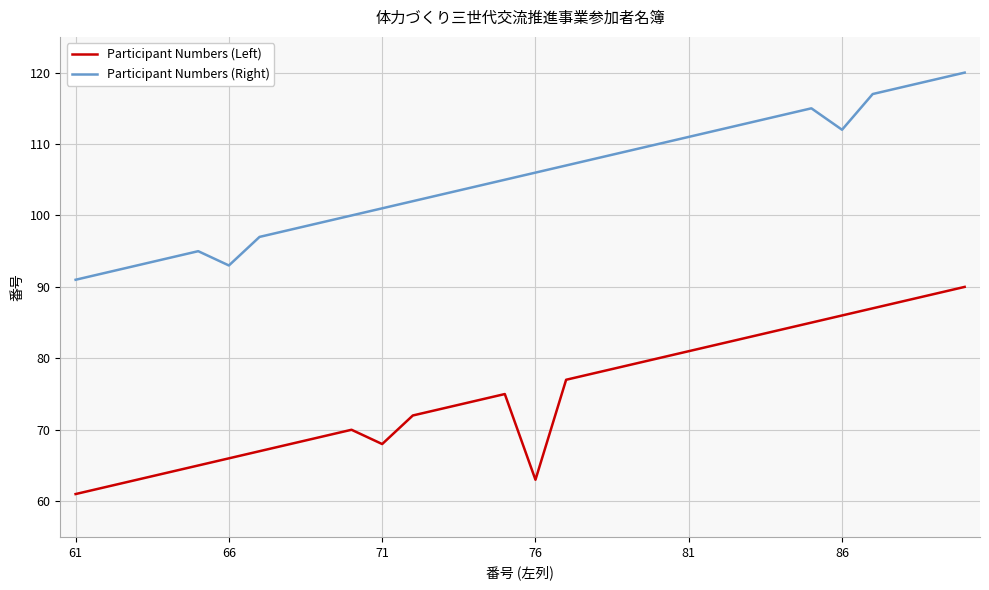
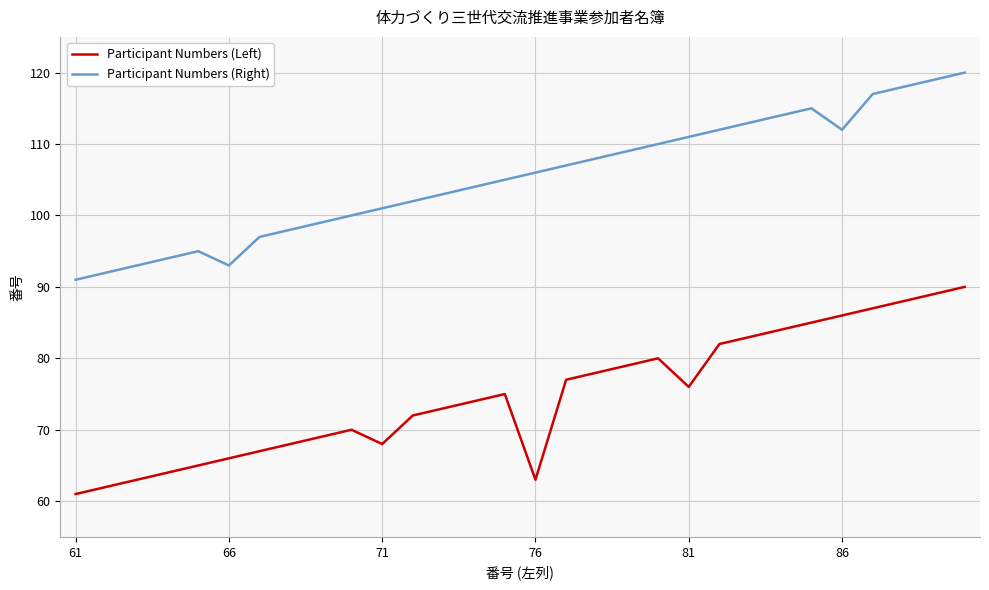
Participant Numbers (Left), 81: 81 -> 76
